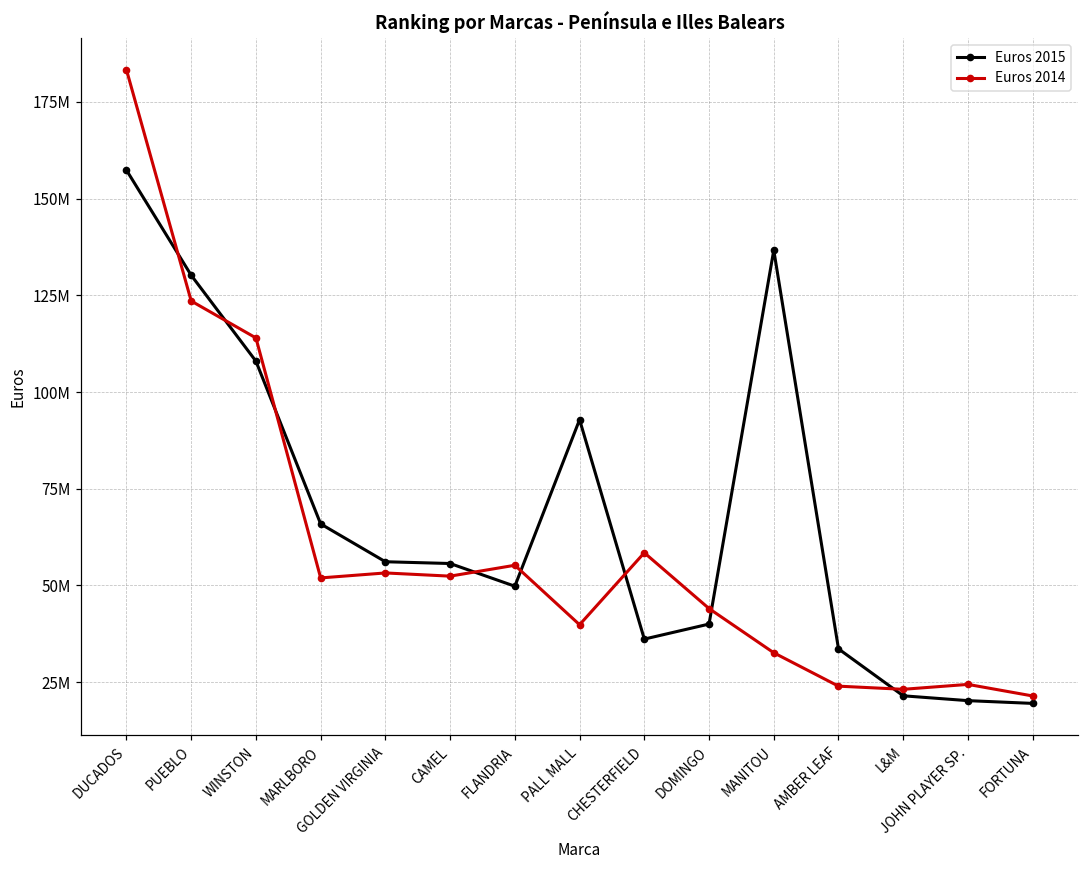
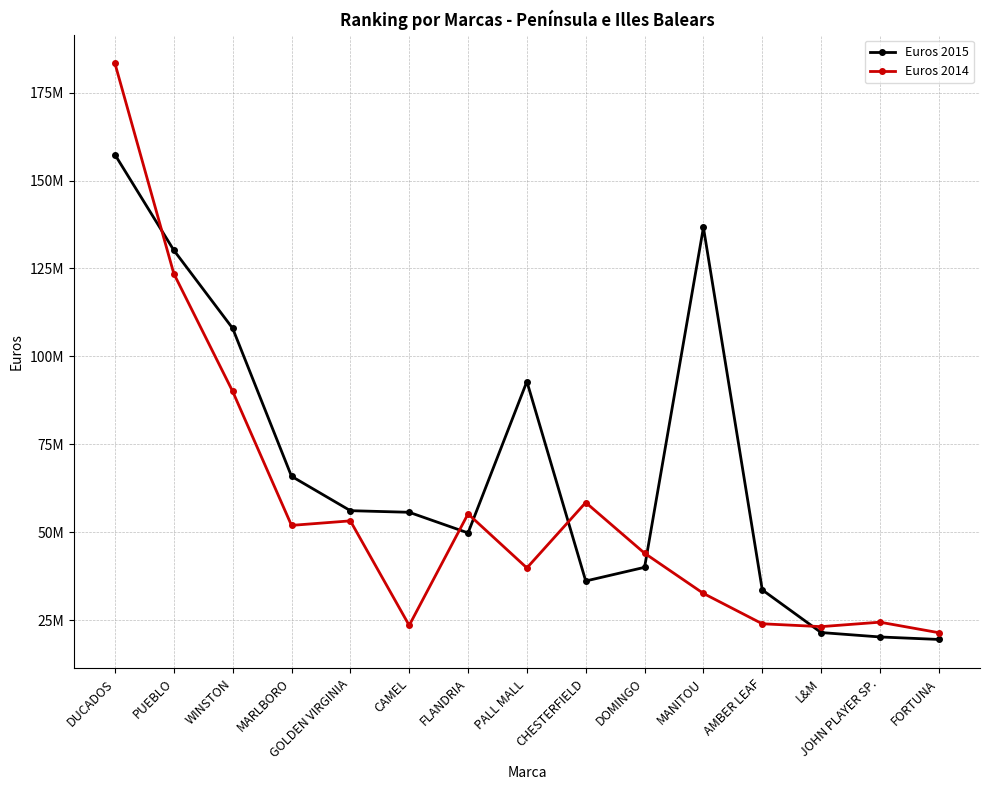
Euros 2014, WINSTON: 114000000 -> 90000000
Euros 2014, CAMEL: 52000000 -> 23000000
